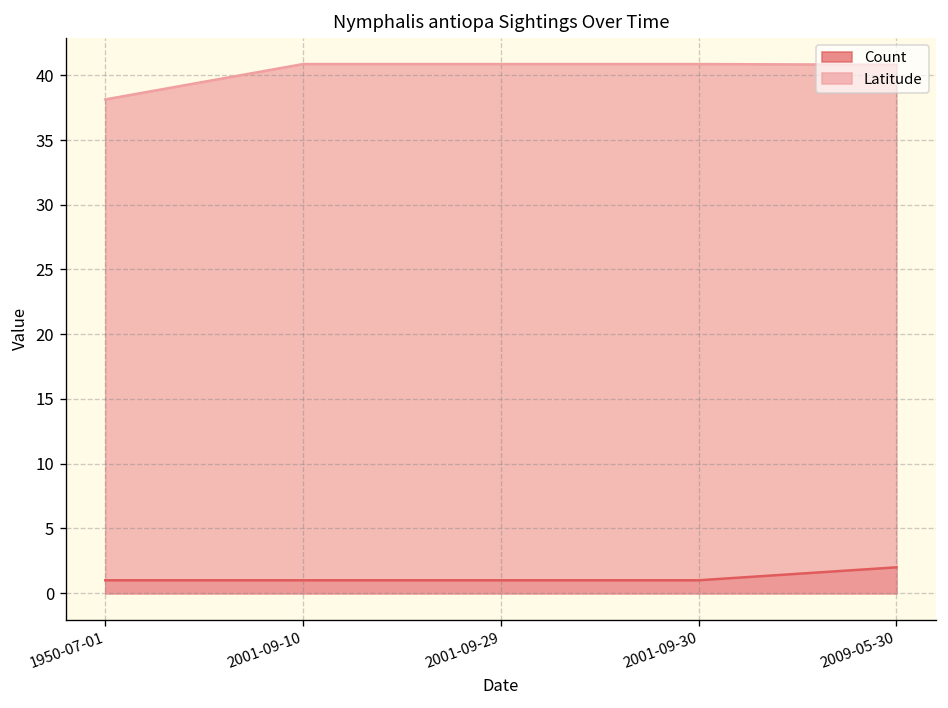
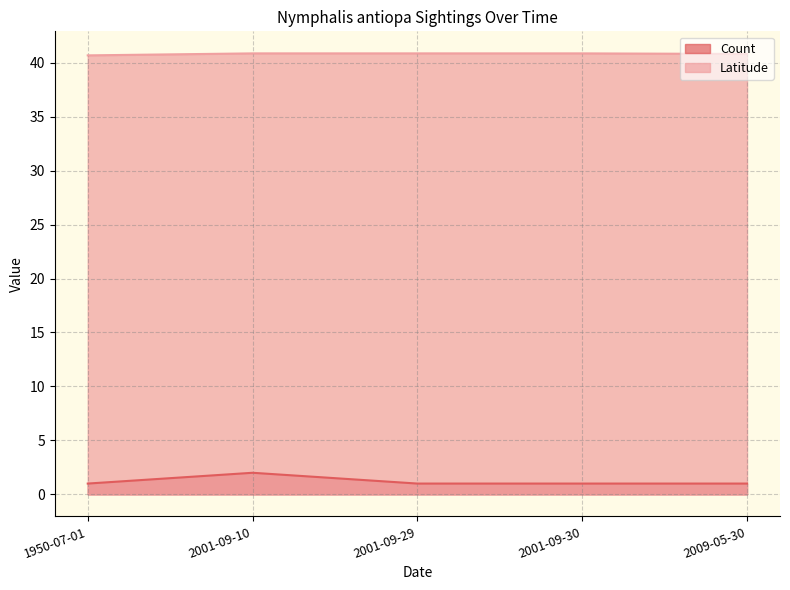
Latitude, 1950-07-01: 38.1 -> 40.7
Count, 2001-09-10: 1 -> 2
Count, 2009-05-30: 2 -> 1
